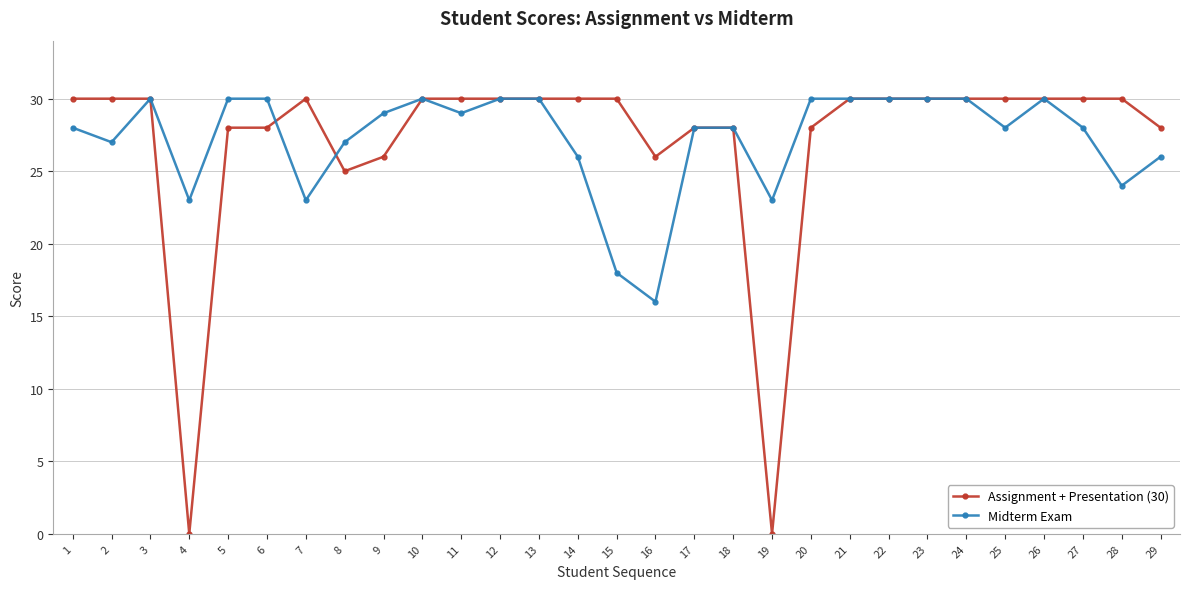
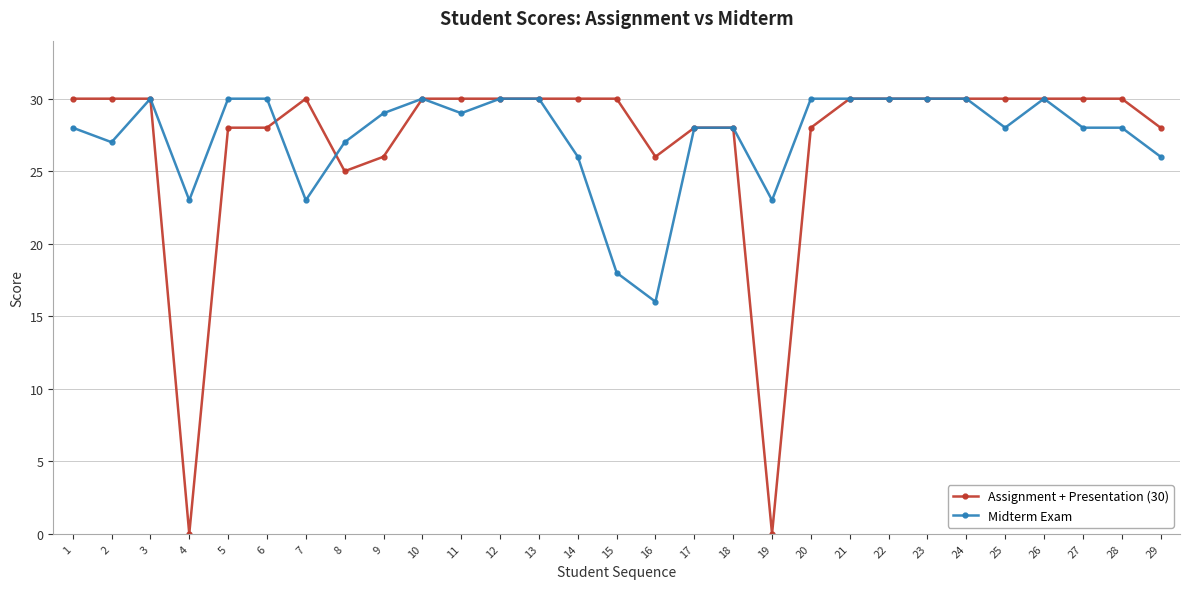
Midterm Exam, 28: 24 -> 28
